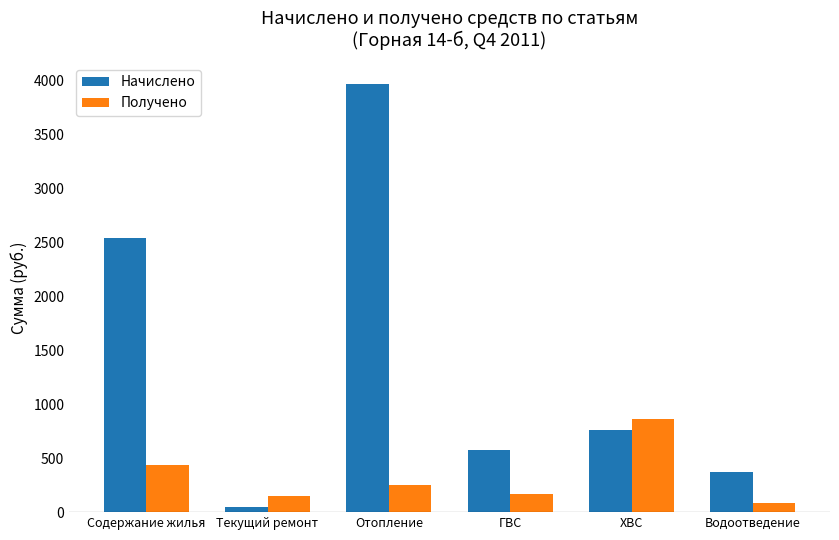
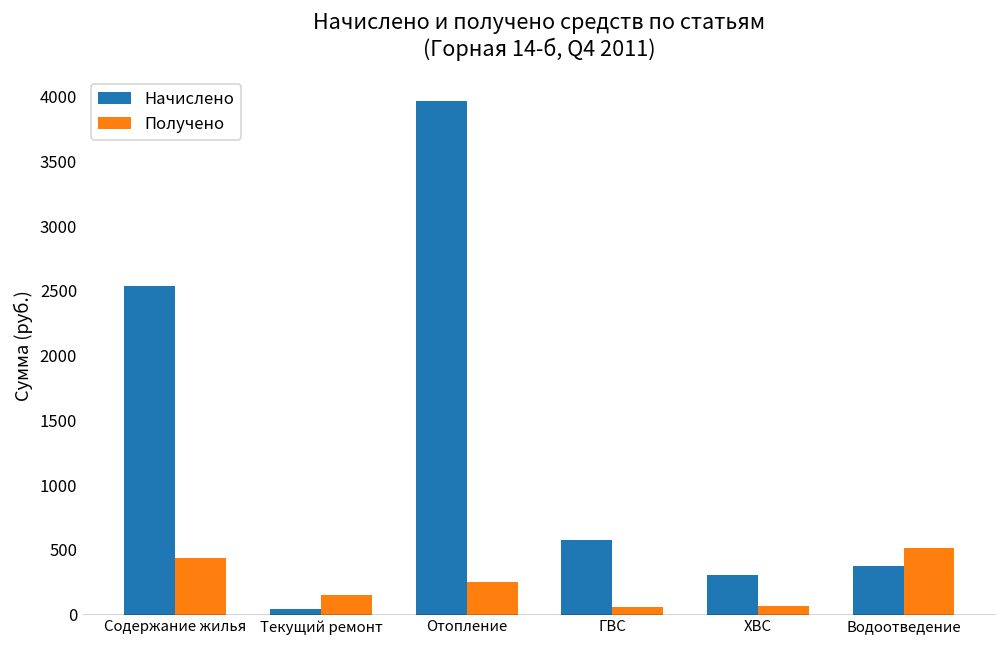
Получено, ГВС: 170 -> 60
Начислено, ХВС: 760 -> 300
Получено, ХВС: 870 -> 70
Получено, Водоотведение: 80 -> 520
